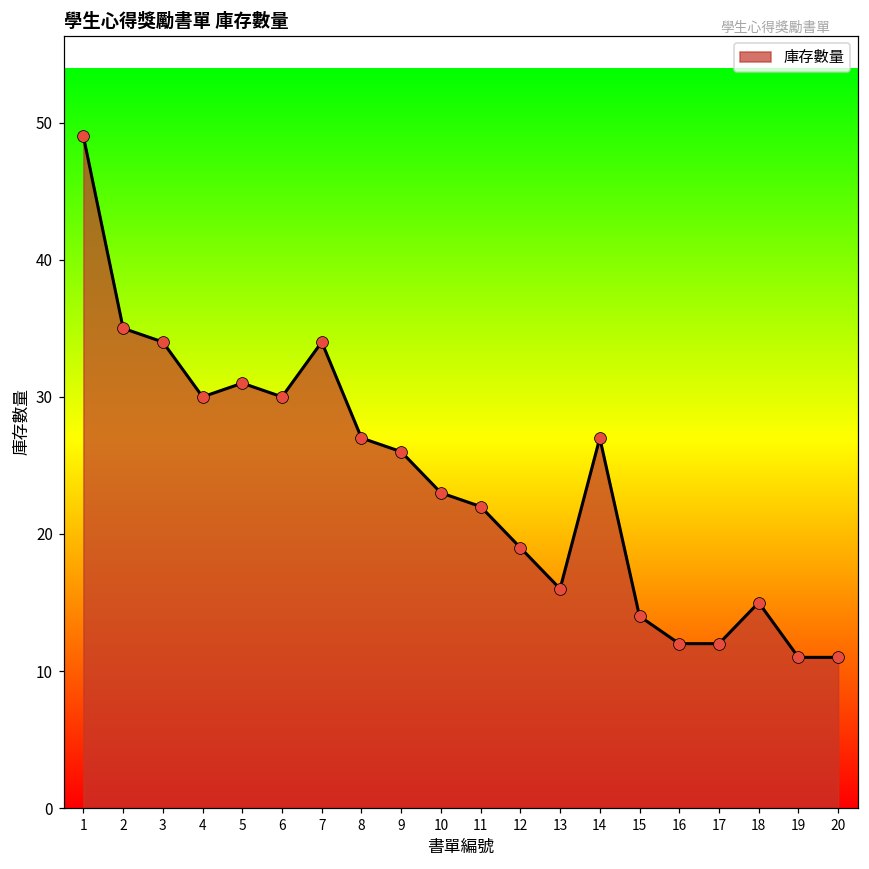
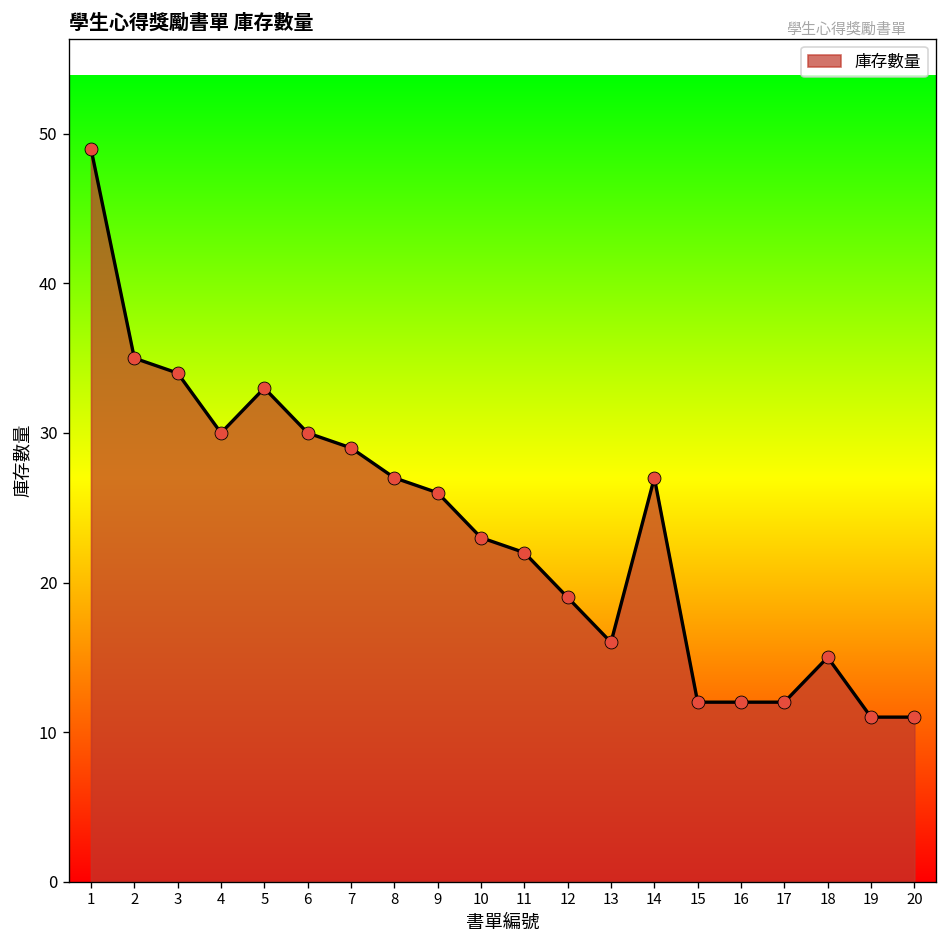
5: 31 -> 33
7: 34 -> 29
15: 14 -> 12
